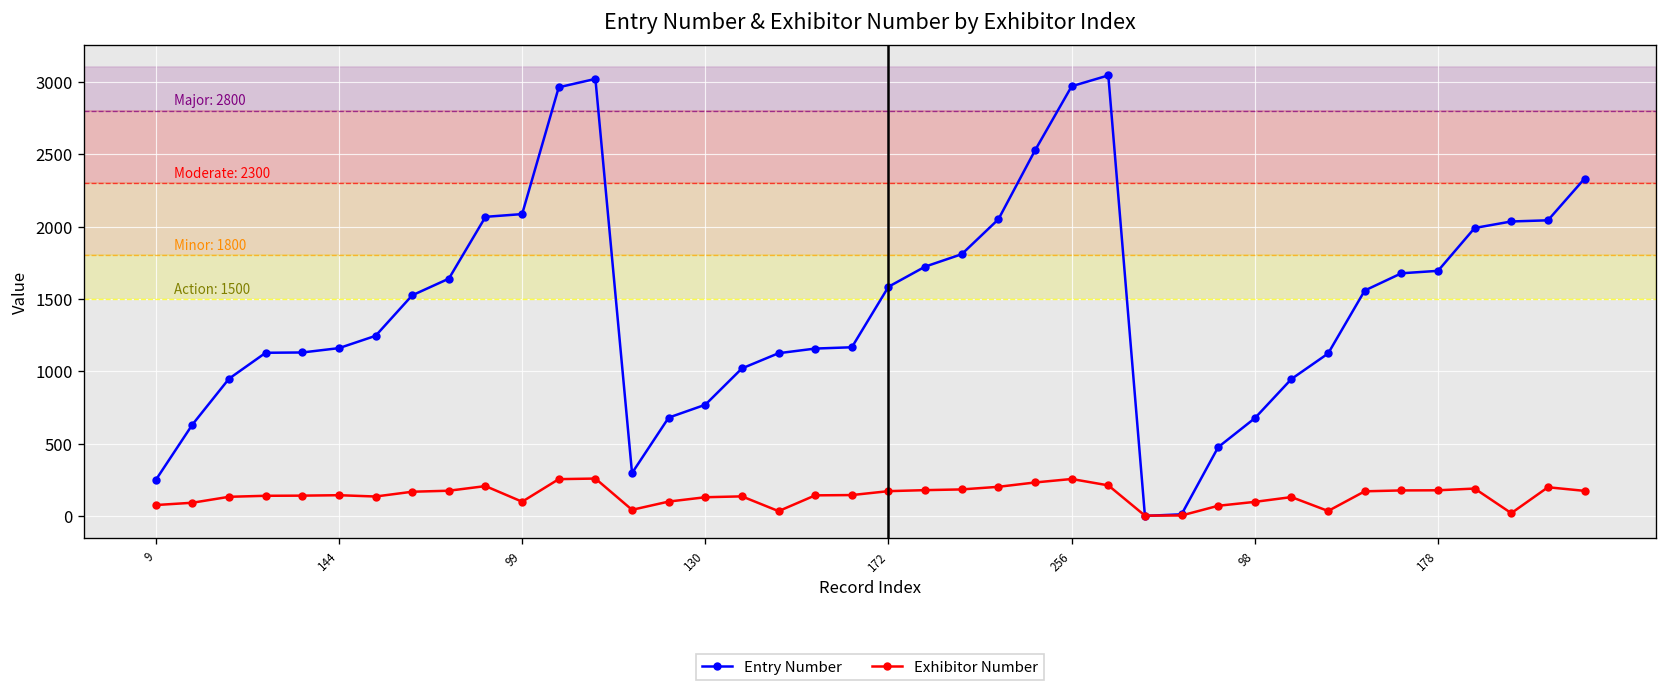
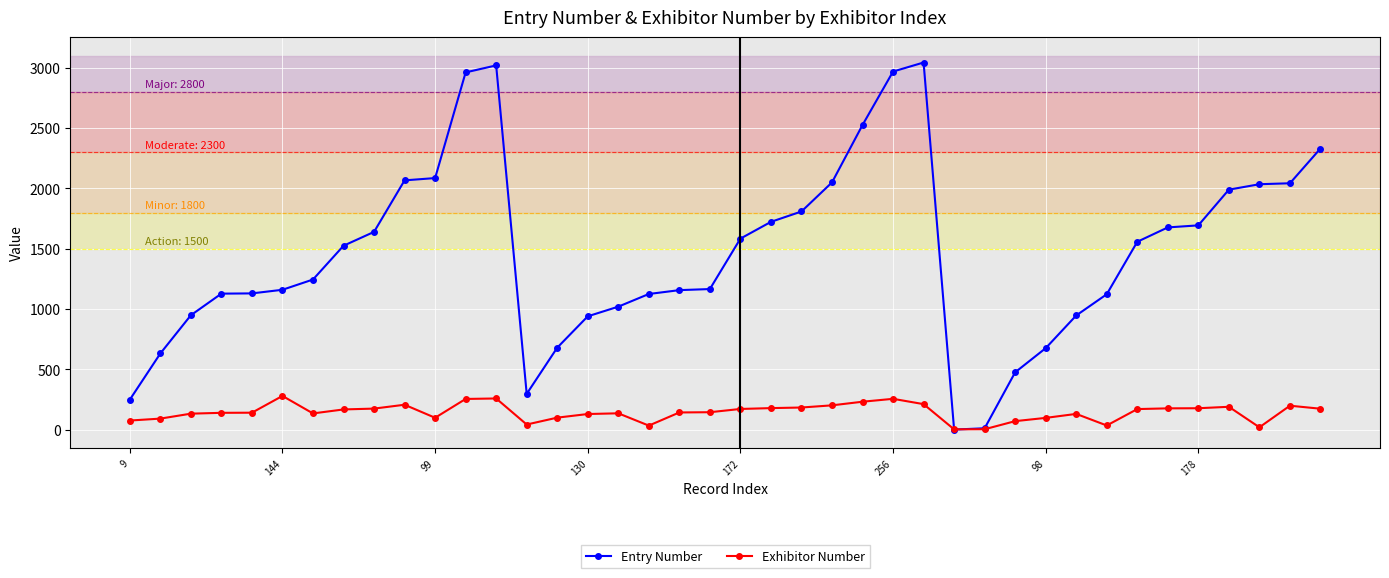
Exhibitor Number, 144: 140 -> 280
Entry Number, 130: 770 -> 940
